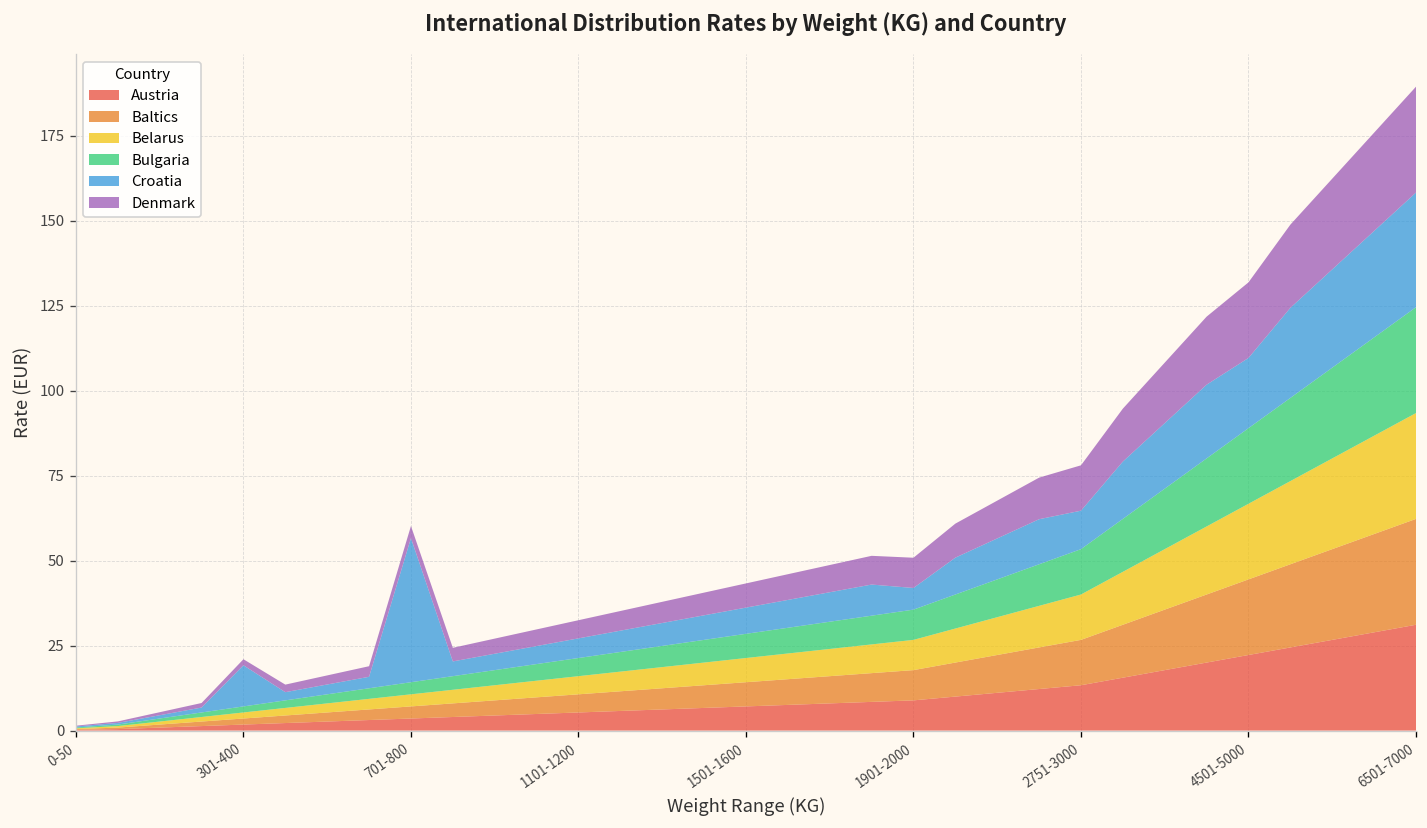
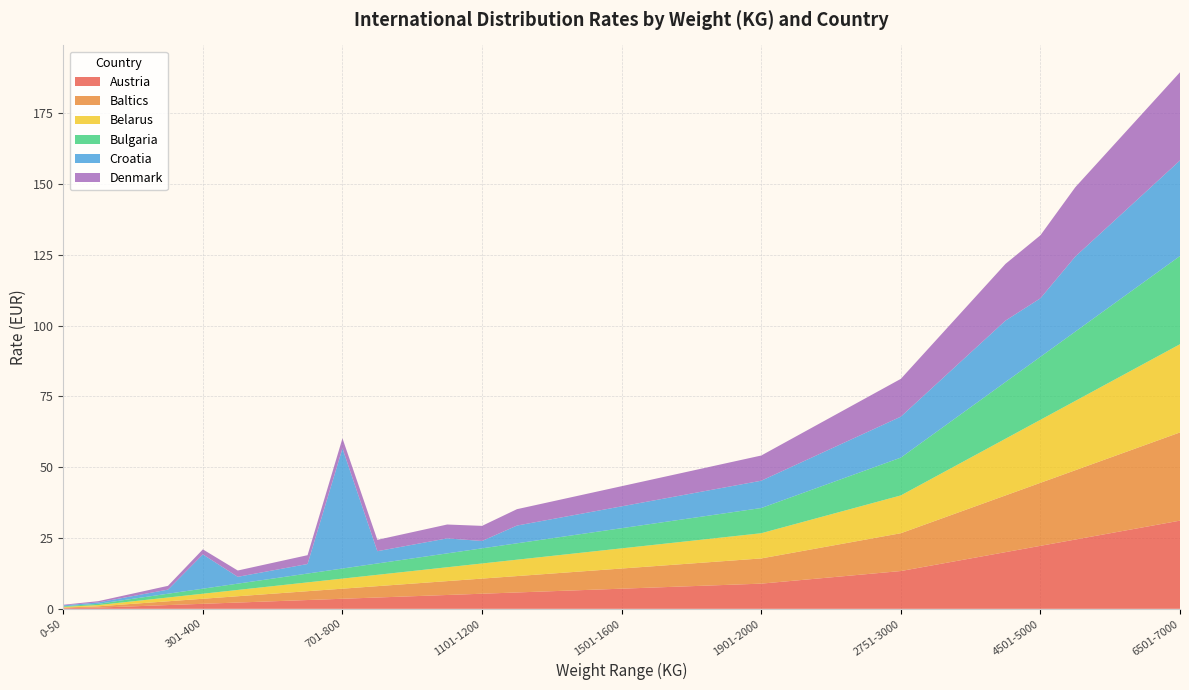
Croatia, 1101-1200: 6 -> 3
Croatia, 1901-2000: 6 -> 10
Croatia, 2751-3000: 11 -> 14
